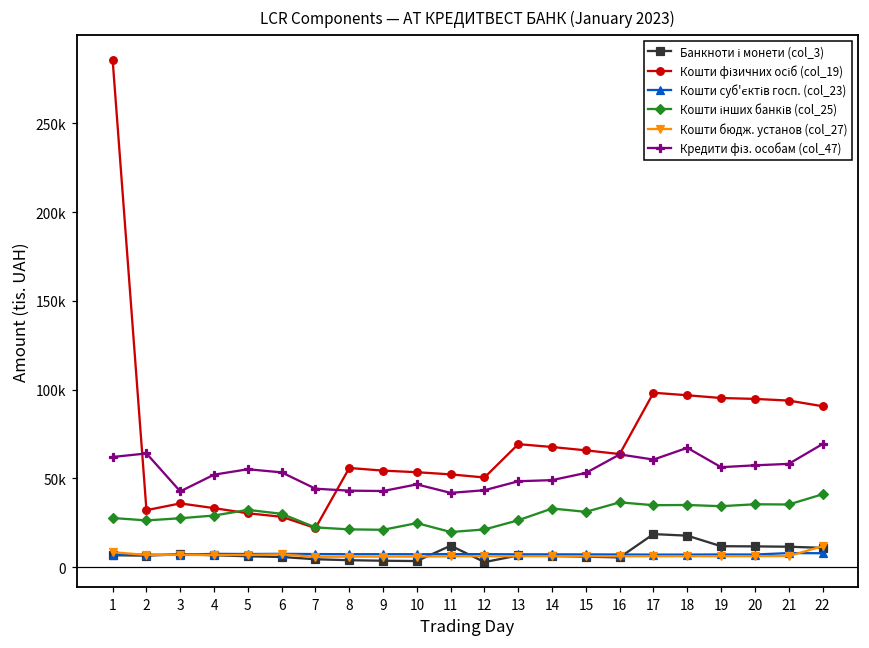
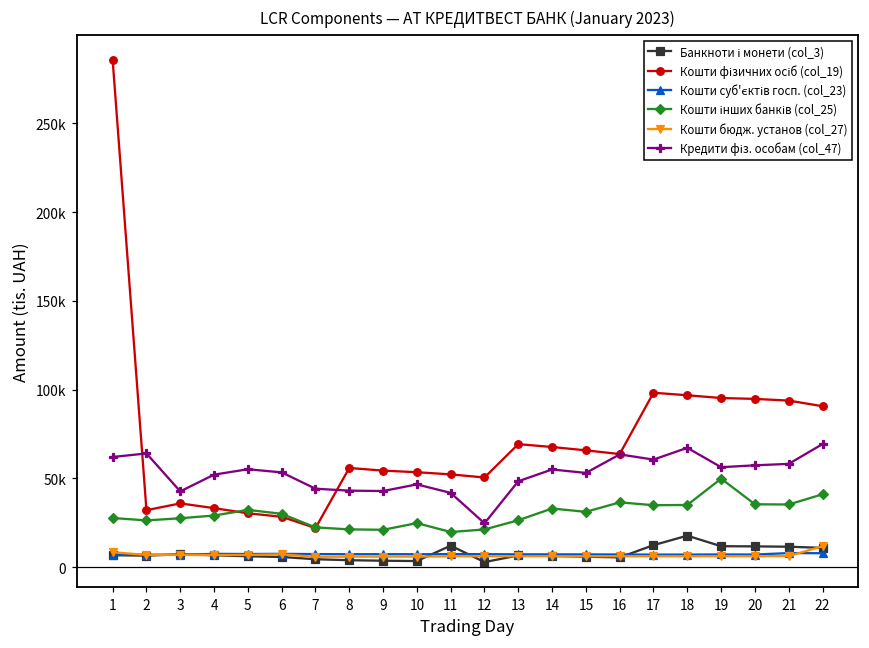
Кредити фіз. особам (col_47), 12: 43000 -> 25000
Кредити фіз. особам (col_47), 14: 49000 -> 55000
Банкноти і монети (col_3), 17: 19000 -> 12000
Кошти інших банків (col_25), 19: 34000 -> 50000
